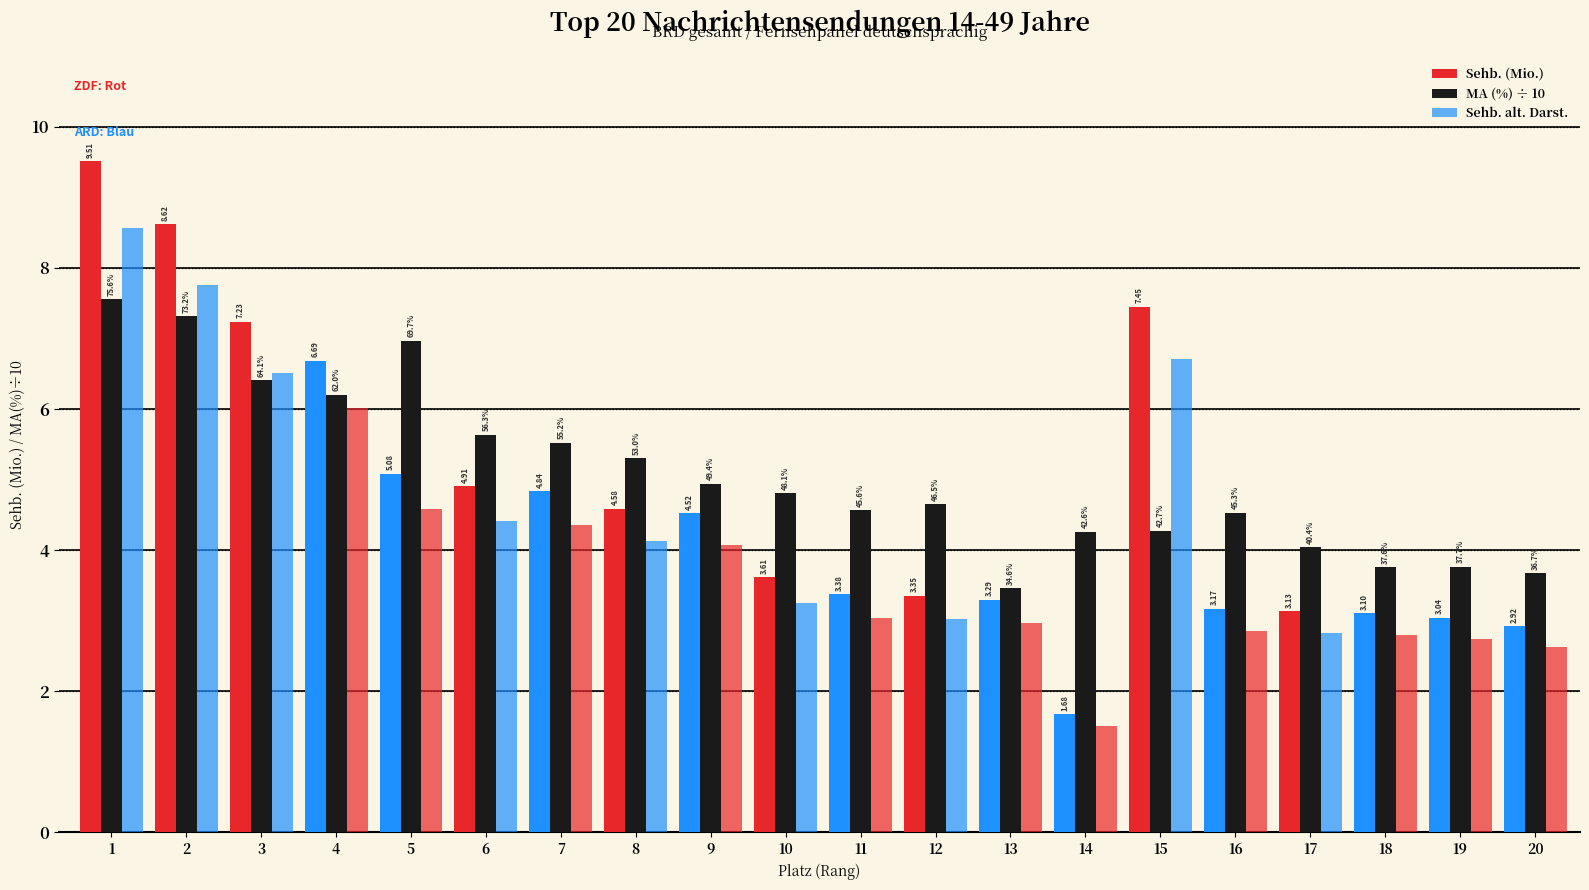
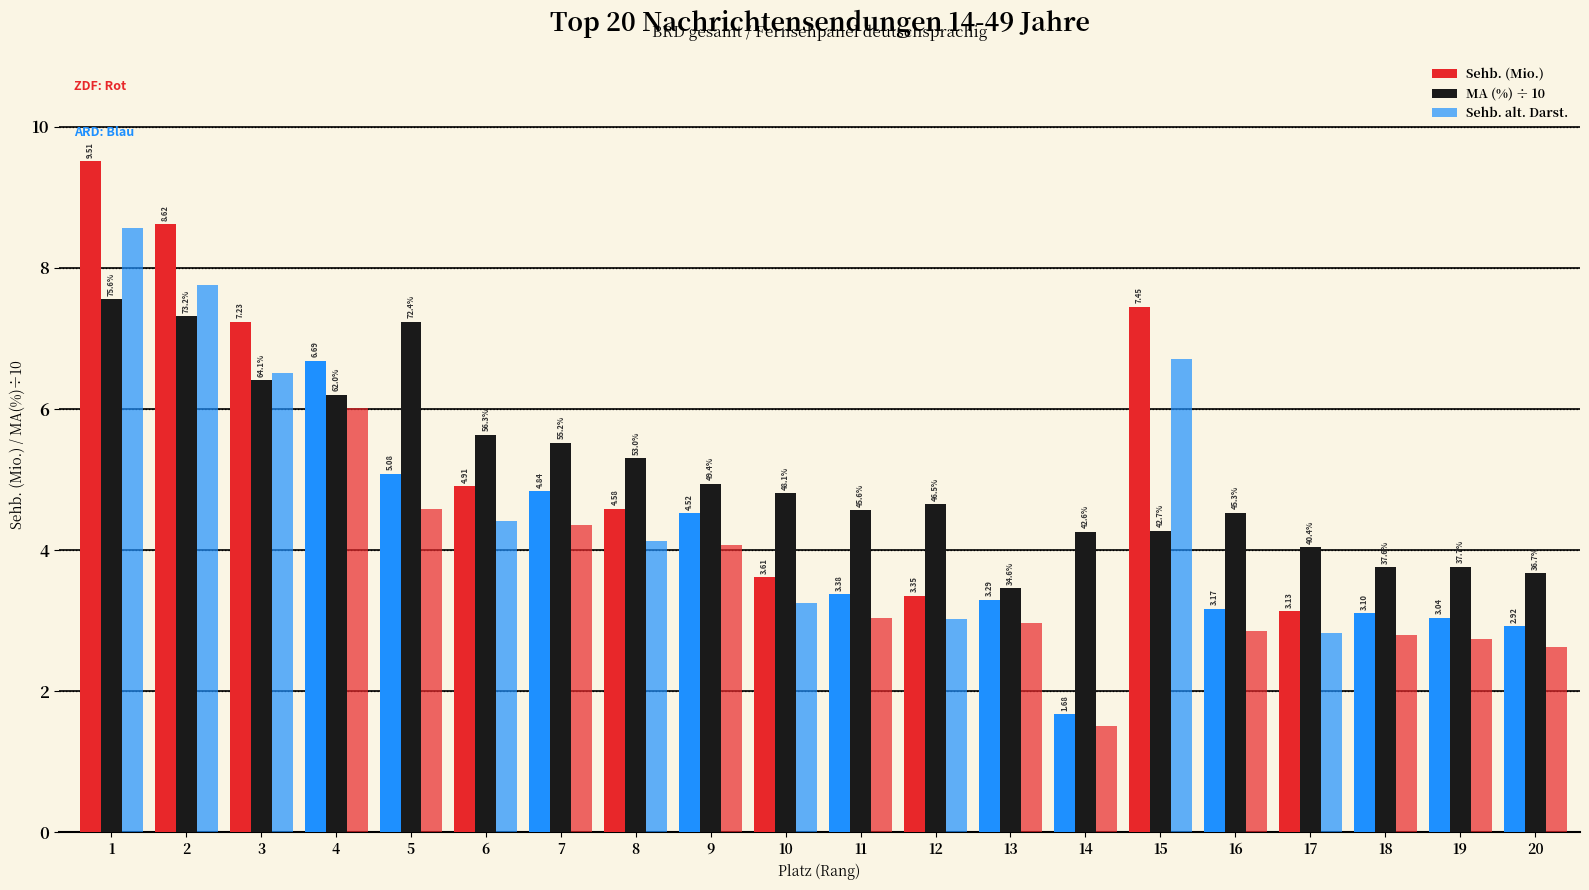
MA (%) ÷ 10, 5: 69.7% -> 72.4%
